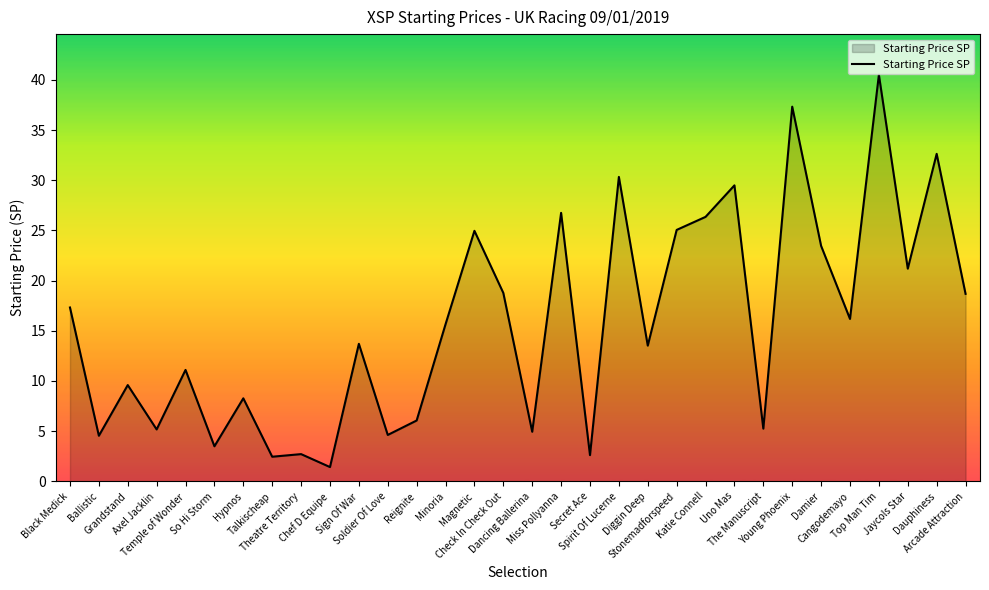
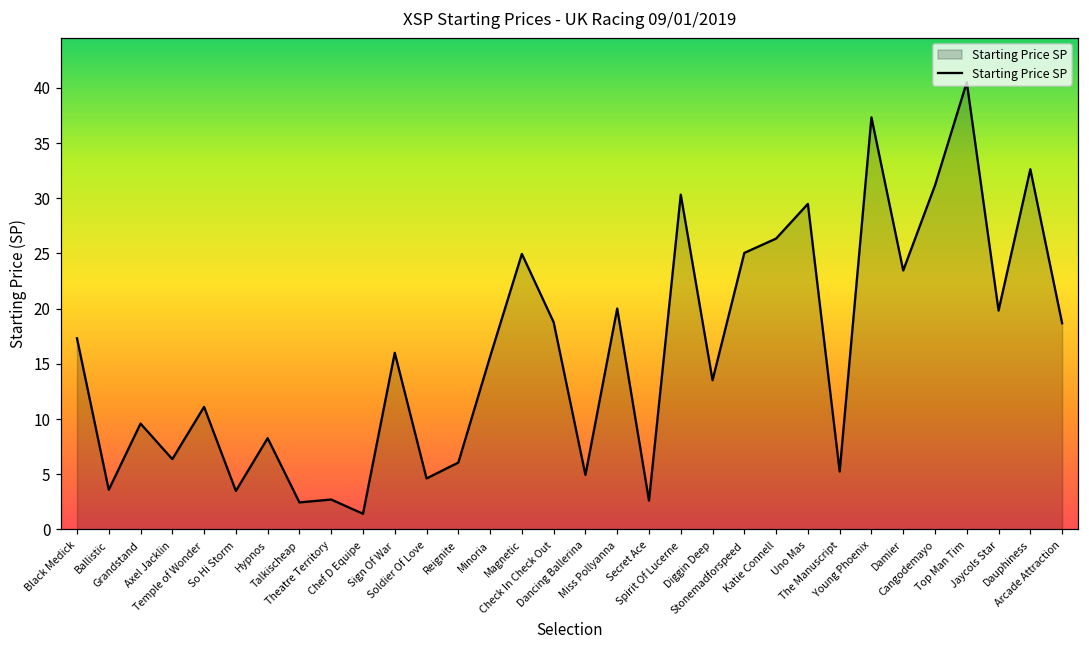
Ballistic: 4.5 -> 3.6
Axel Jacklin: 5.2 -> 6.4
Sign Of War: 13.7 -> 16.0
Miss Pollyanna: 26.8 -> 20.0
Cangodemayo: 16.2 -> 31.2
Jaycols Star: 21.2 -> 19.8
